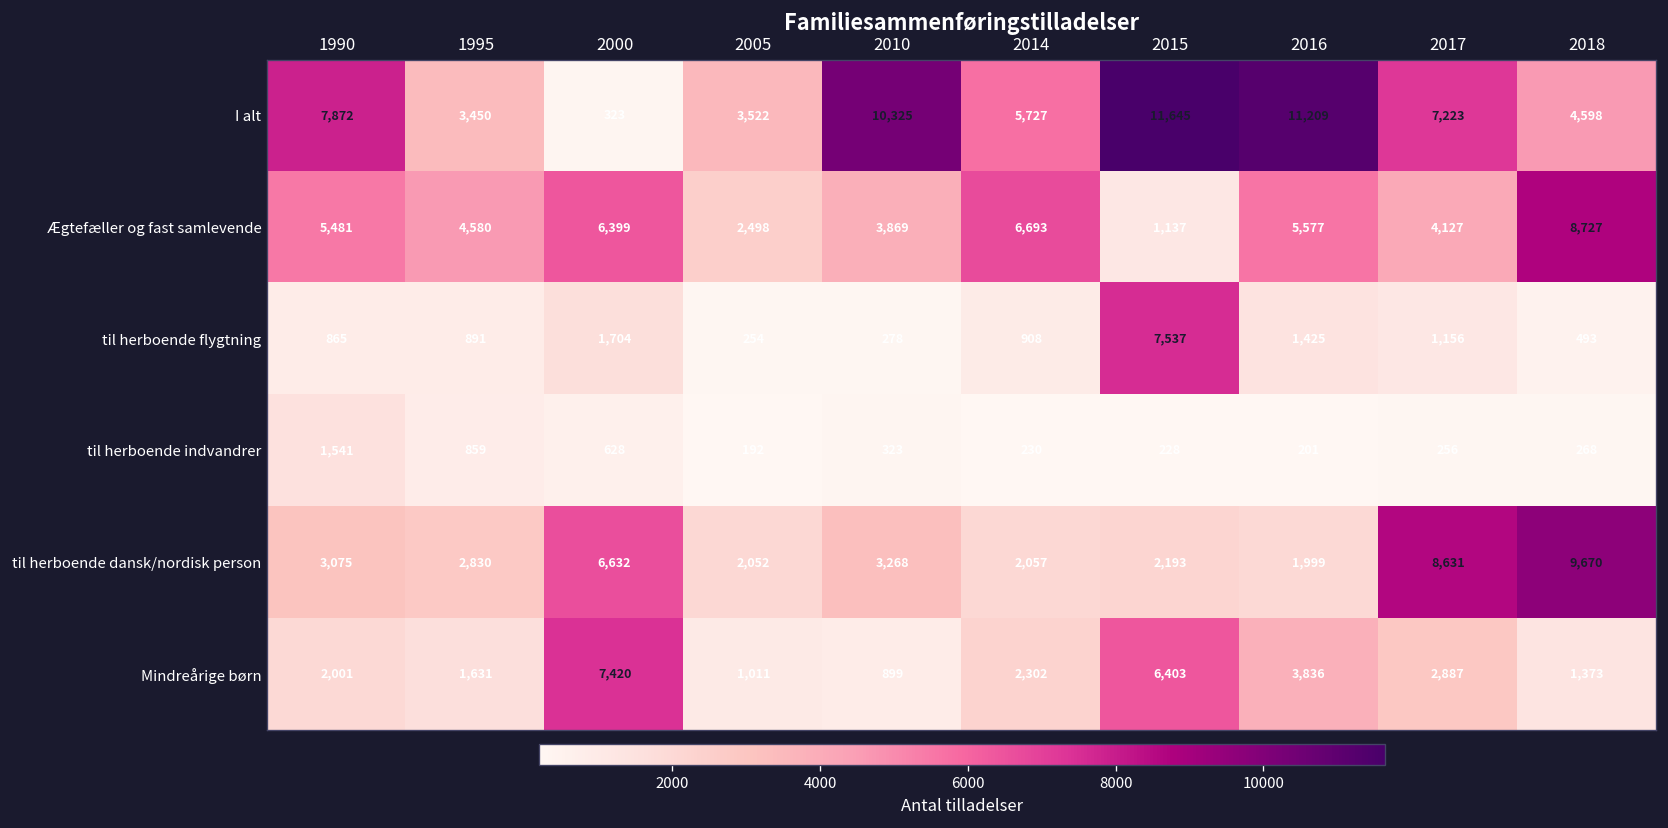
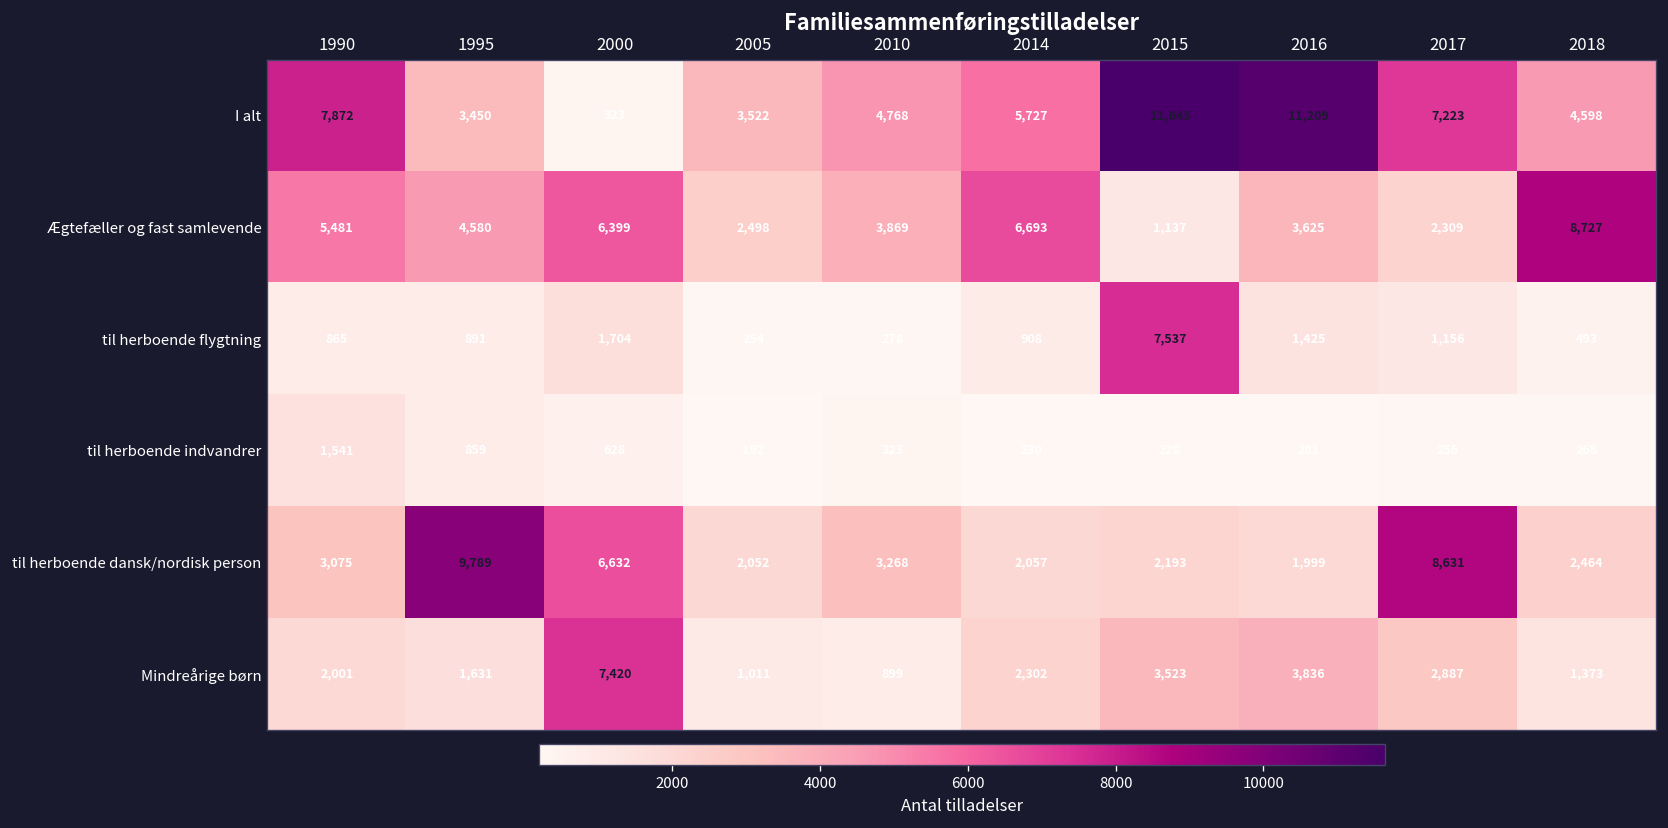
I alt, 2010: 10,325 -> 4,768
Ægtefæller og fast samlevende, 2016: 5,577 -> 3,625
Ægtefæller og fast samlevende, 2017: 4,127 -> 2,309
til herboende dansk/nordisk person, 1995: 2,830 -> 9,789
til herboende dansk/nordisk person, 2018: 9,670 -> 2,464
Mindreårige børn, 2015: 6,403 -> 3,523
